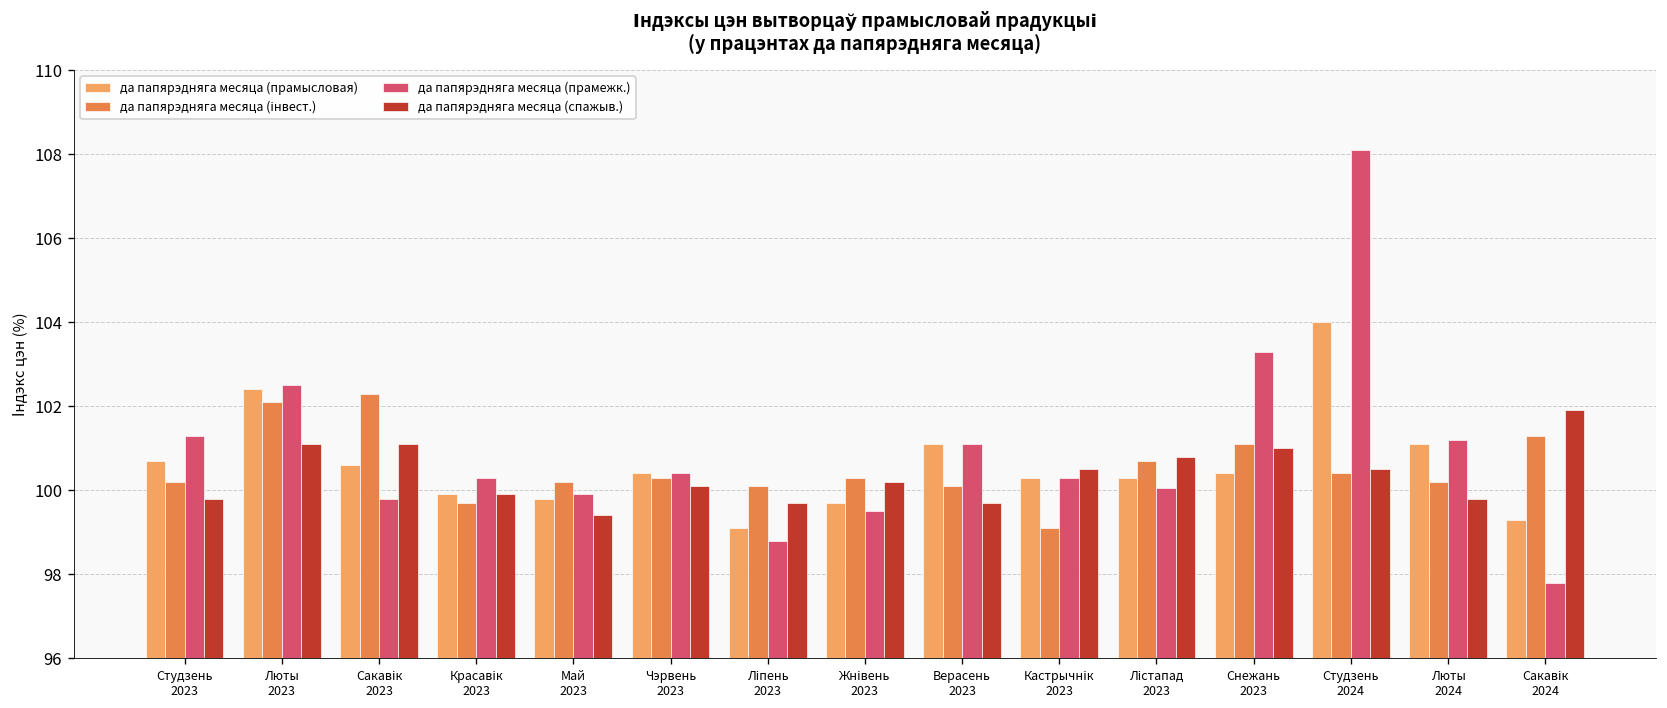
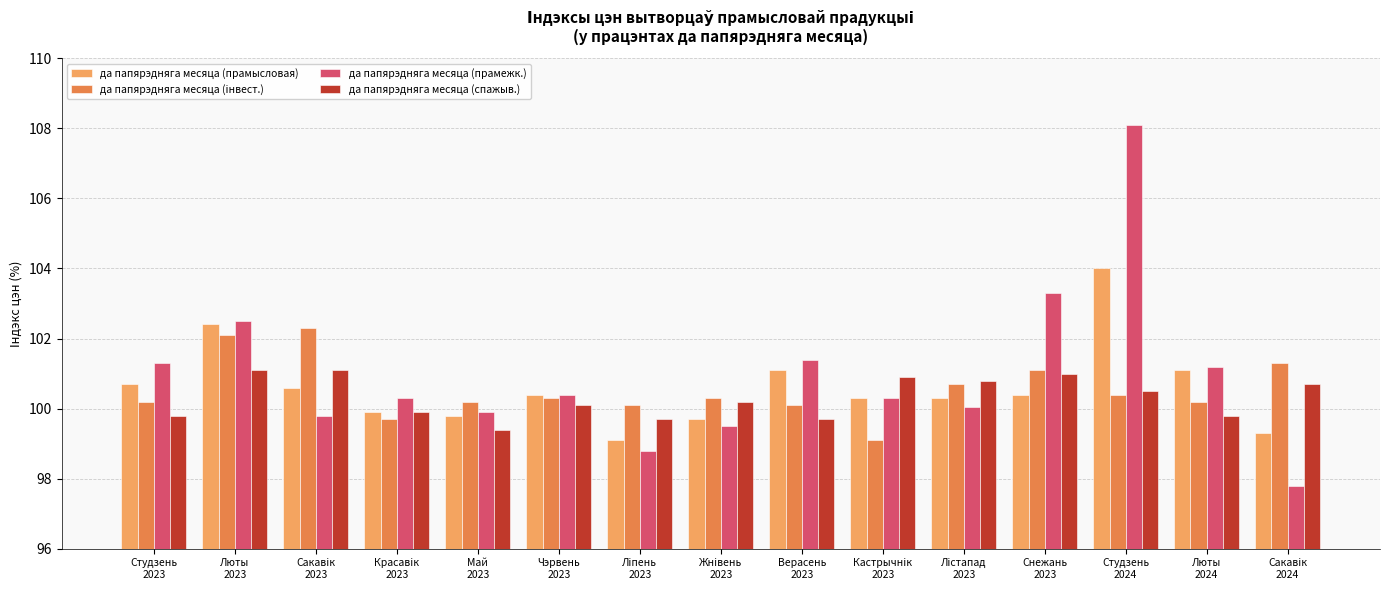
да папярэдняга месяца (прамежк.), Верасень 2023: 101.1 -> 101.4
да папярэдняга месяца (спажыв.), Кастрычнік 2023: 100.5 -> 100.9
да папярэдняга месяца (спажыв.), Сакавік 2024: 101.9 -> 100.7
